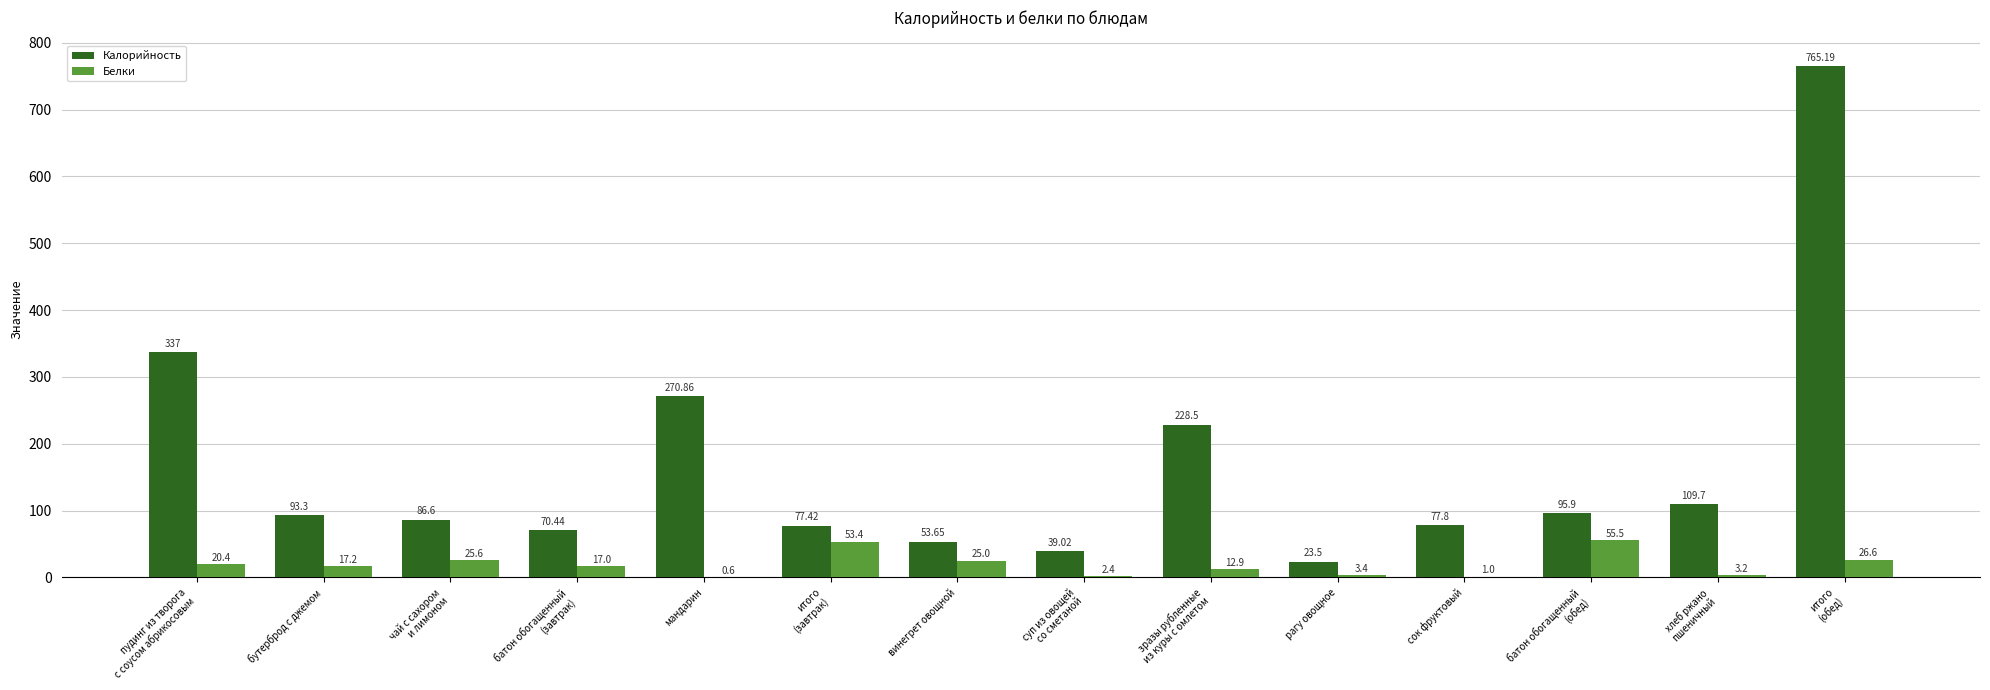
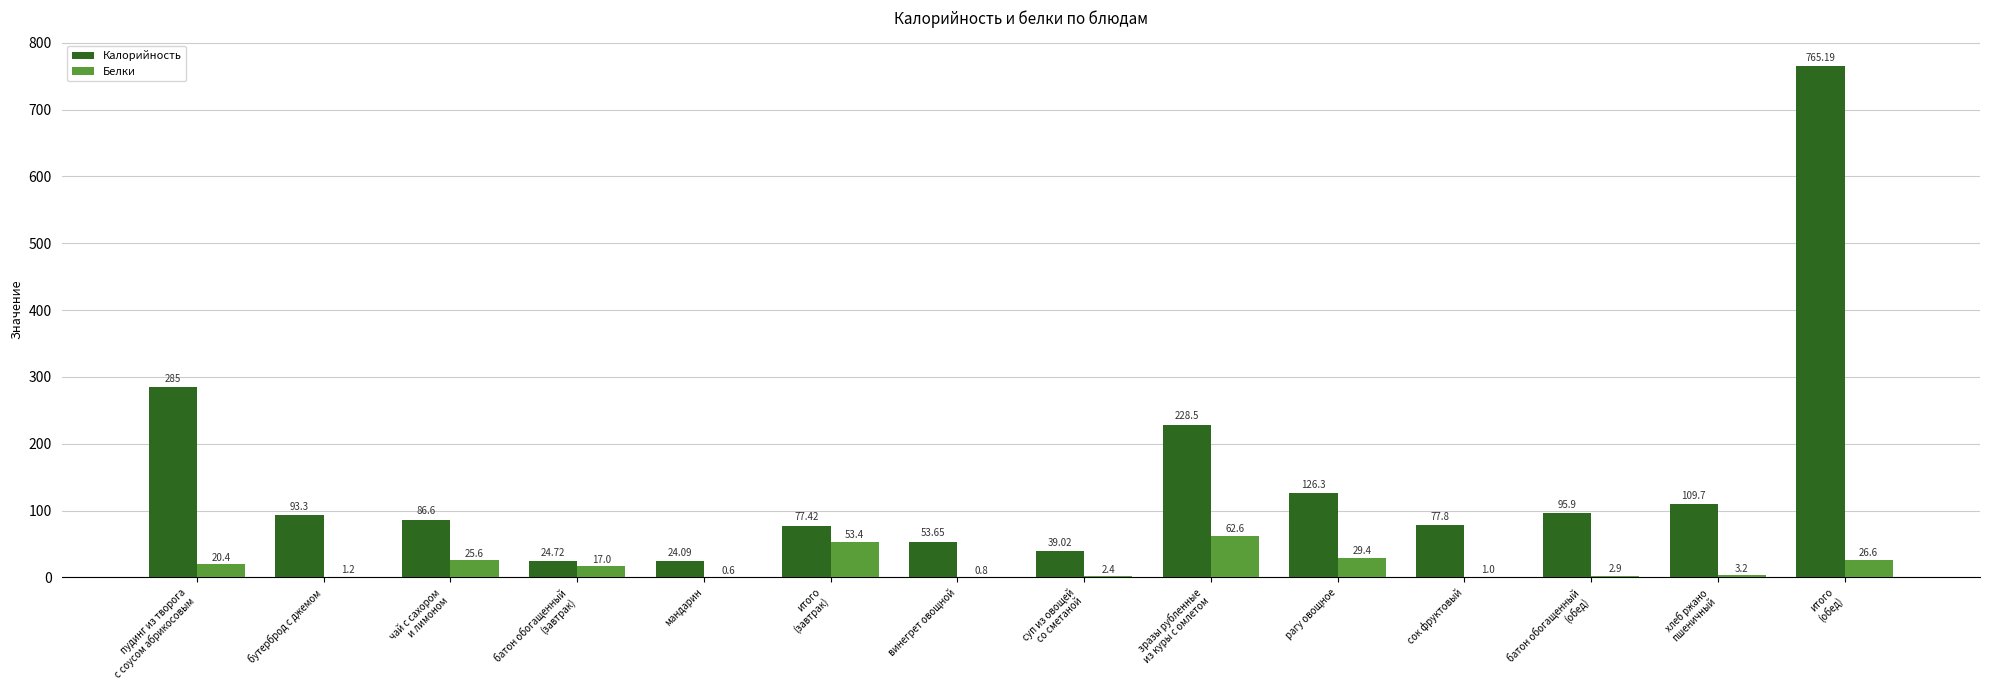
Калорийность, пудинг из творога с соусом абрикосовым: 337 -> 285
Белки, бутерброд с джемом: 17.2 -> 1.2
Калорийность, батон обогащенный (завтрак): 70.44 -> 24.72
Калорийность, мандарин: 270.86 -> 24.09
Белки, винегрет овощной: 25.0 -> 0.8
Белки, зразы рубленные из куры с омлетом: 12.9 -> 62.6
Калорийность, рагу овощное: 23.5 -> 126.3
Белки, рагу овощное: 3.4 -> 29.4
Белки, батон обогащенный (обед): 55.5 -> 2.9
